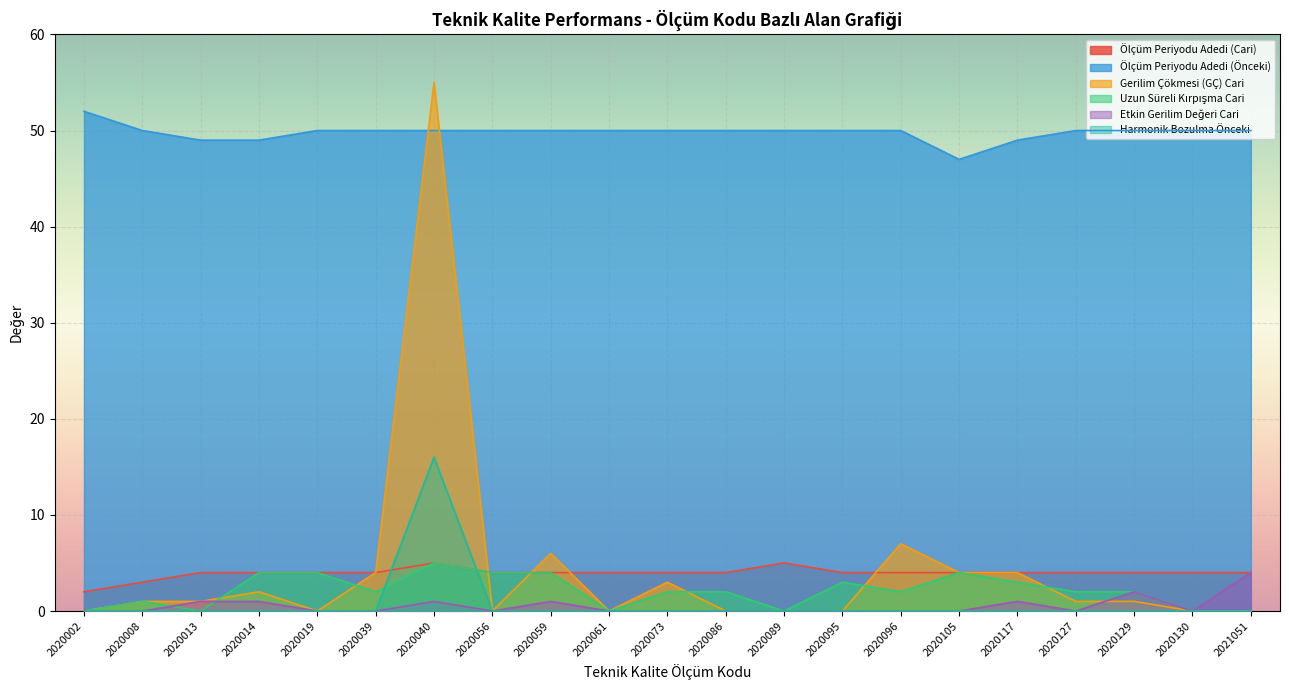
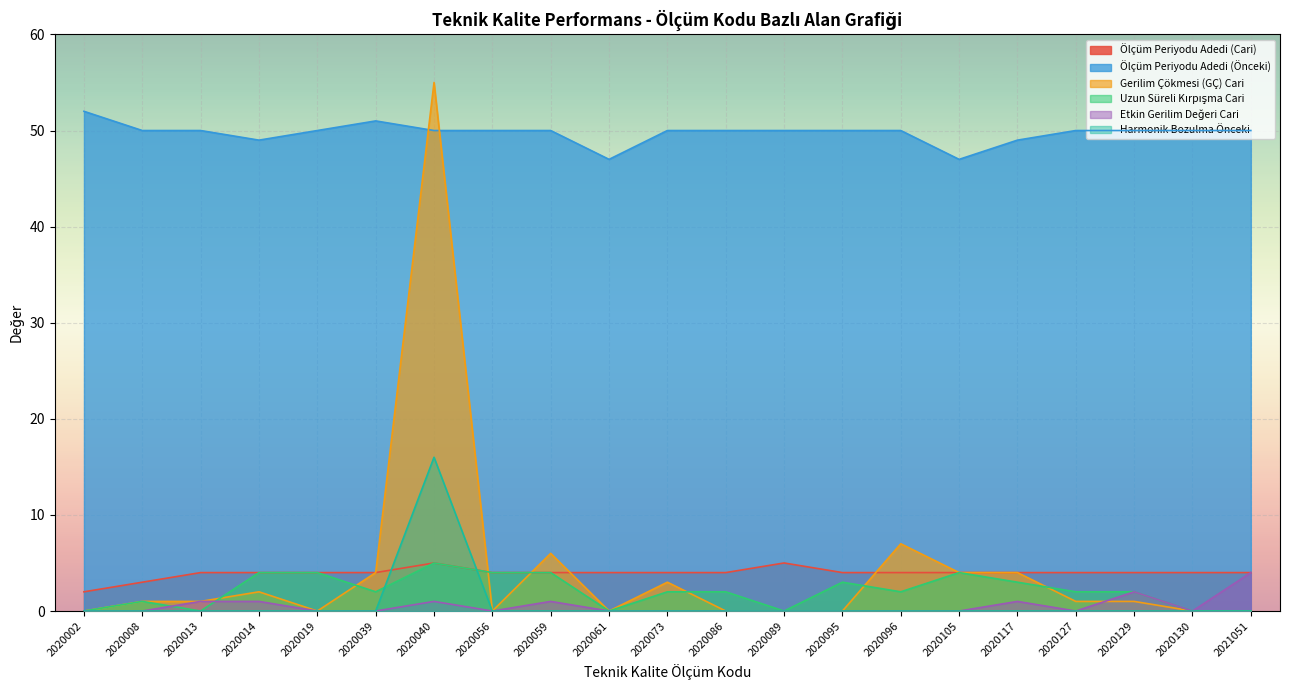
Ölçüm Periyodu Adedi (Önceki), 2020013: 49 -> 50
Ölçüm Periyodu Adedi (Önceki), 2020039: 50 -> 51
Ölçüm Periyodu Adedi (Önceki), 2020061: 50 -> 47
